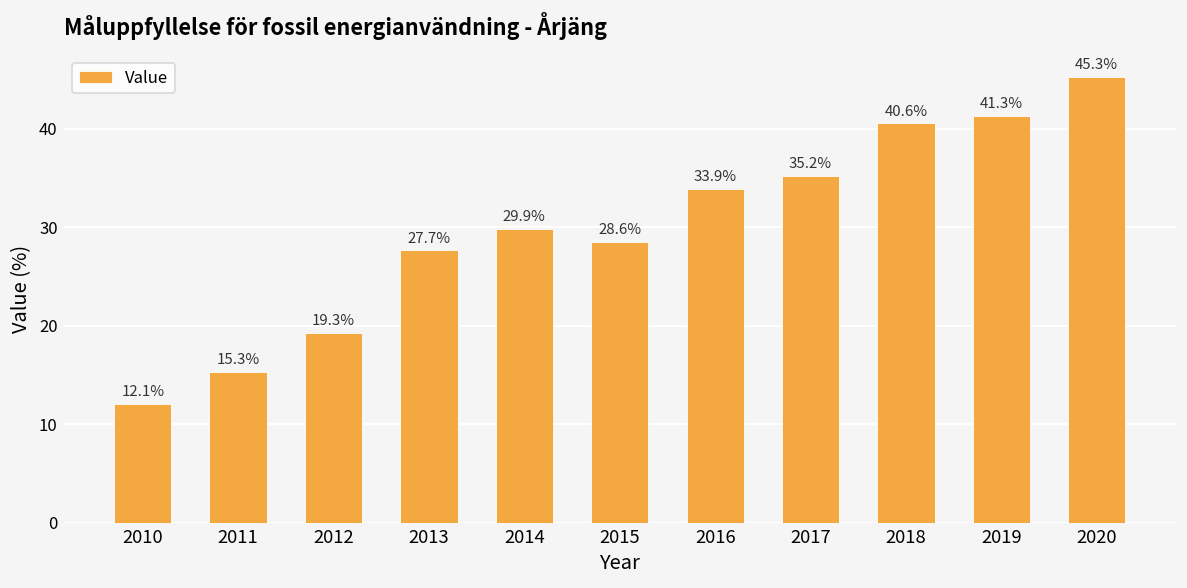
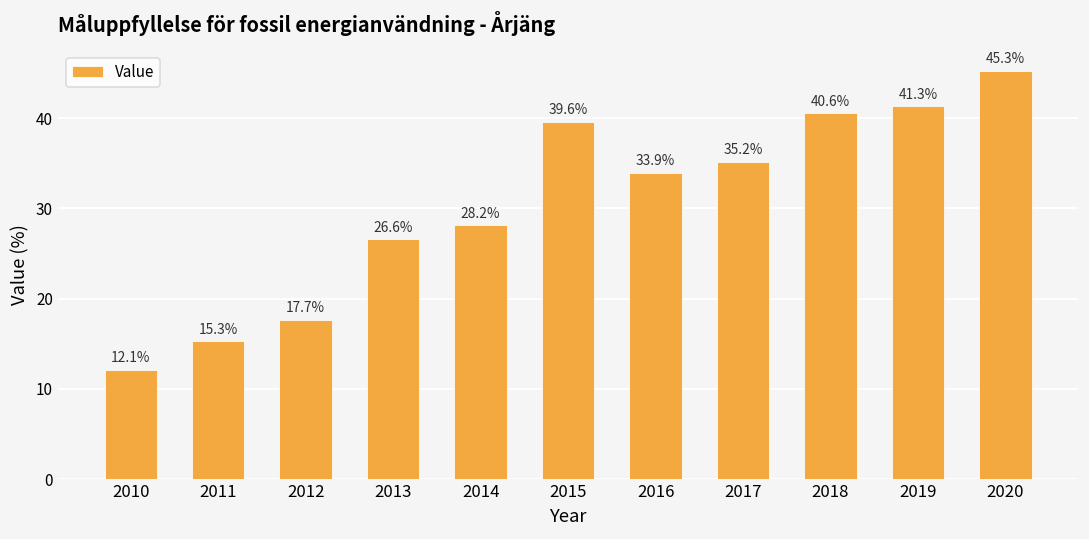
2012: 19.3% -> 17.7%
2013: 27.7% -> 26.6%
2014: 29.9% -> 28.2%
2015: 28.6% -> 39.6%
